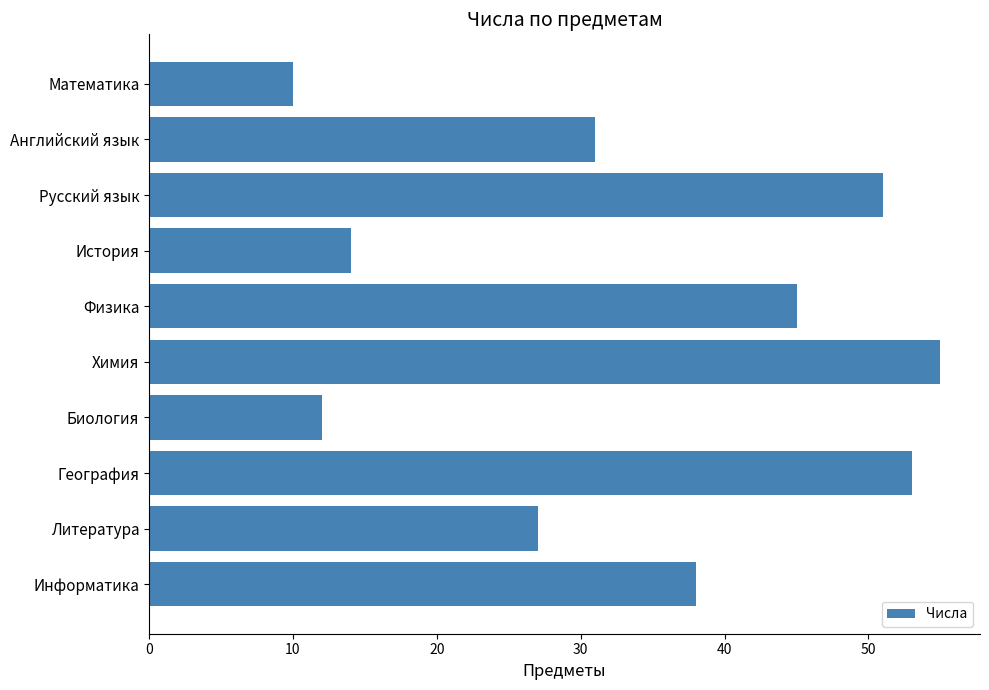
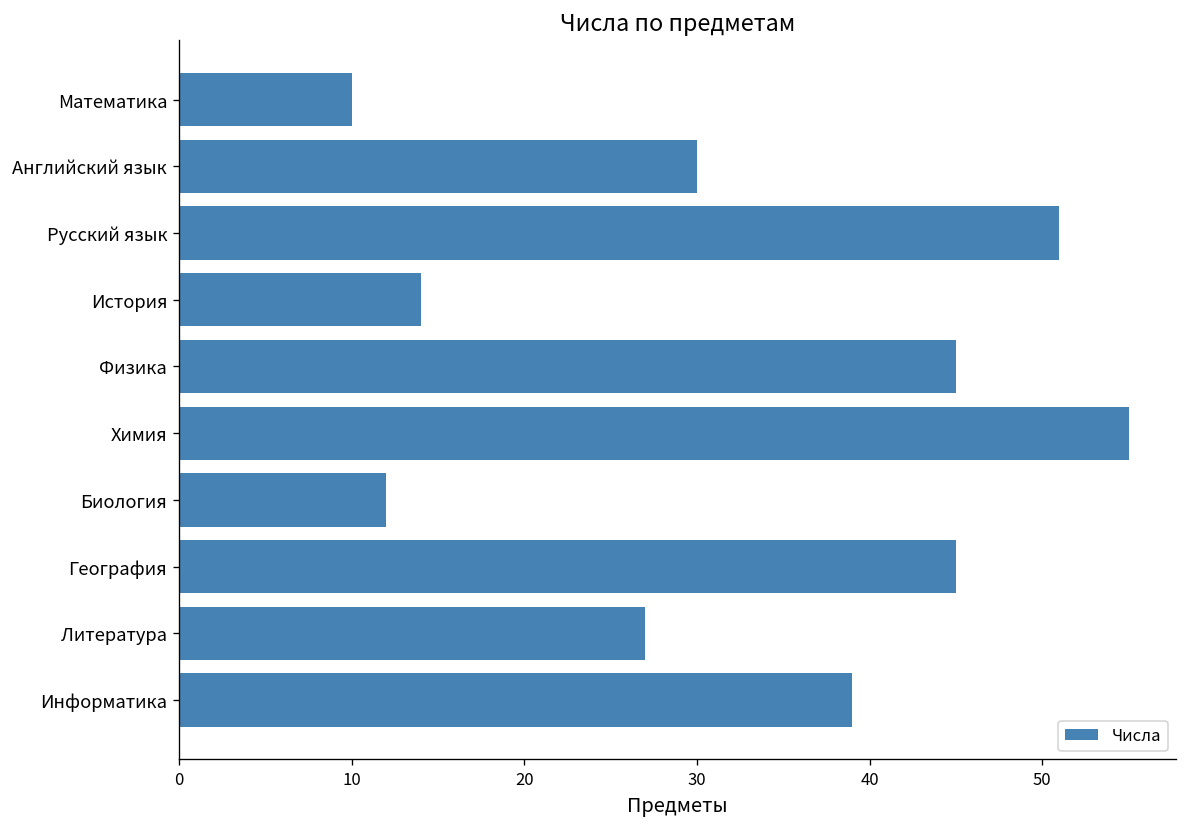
Английский язык: 31 -> 30
География: 53 -> 45
Информатика: 38 -> 39
